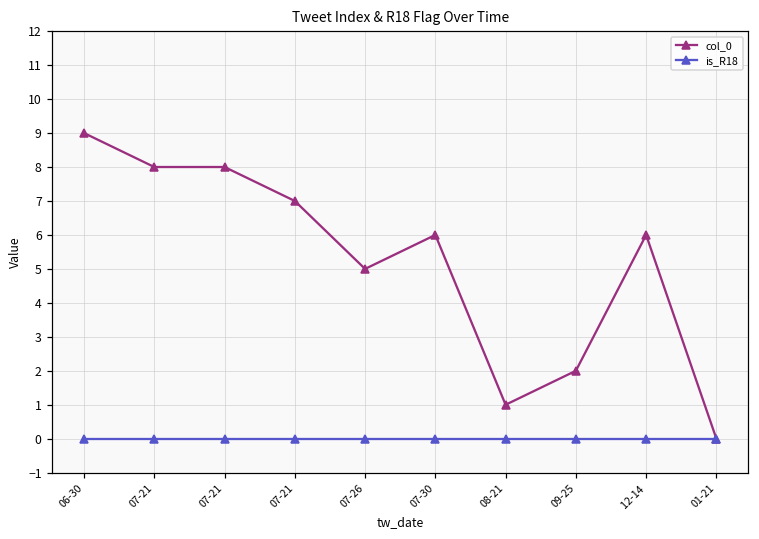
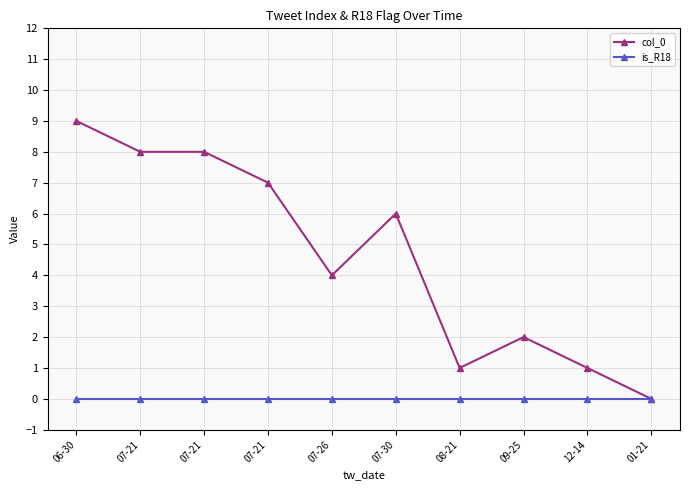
col_0, 07-26: 5 -> 4
col_0, 12-14: 6 -> 1
